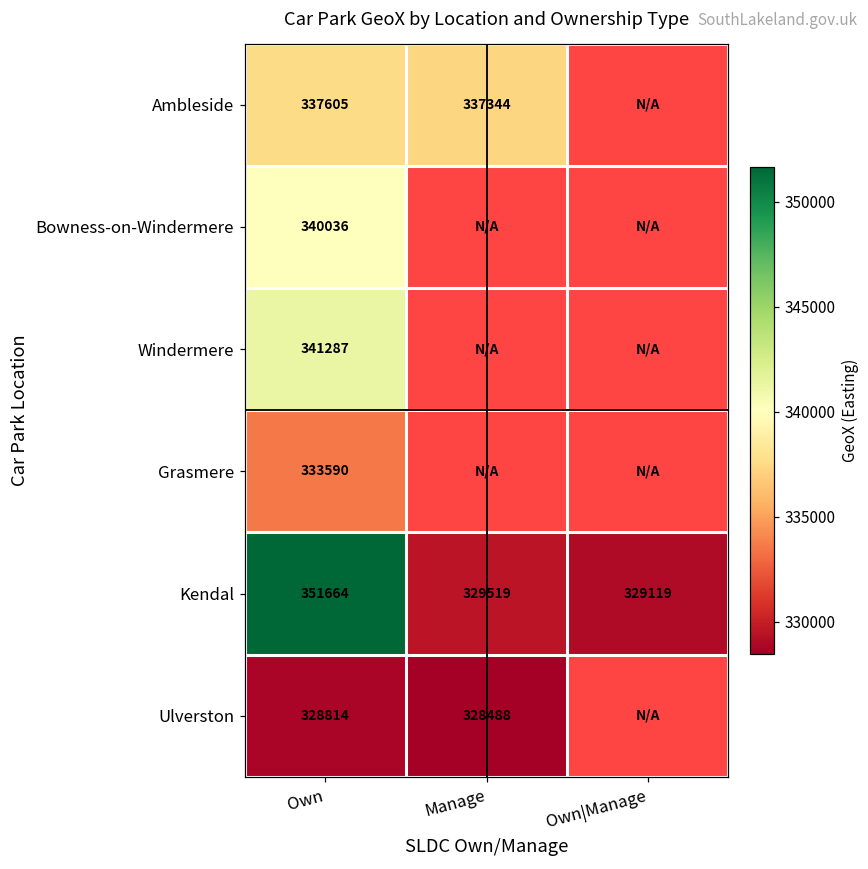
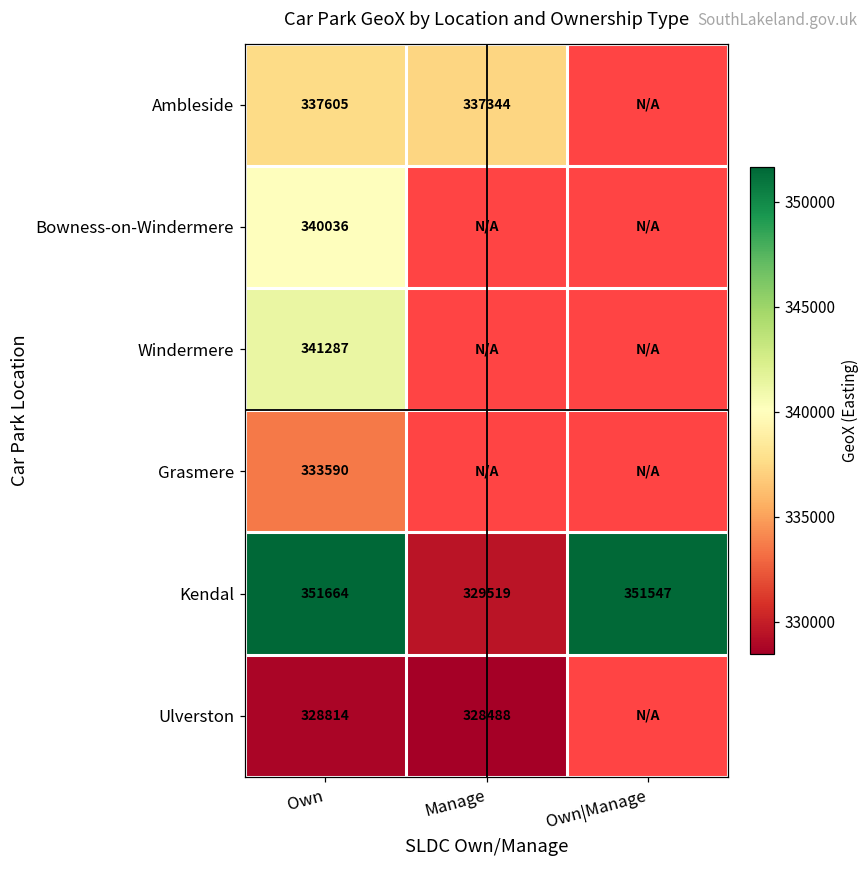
Kendal, Own|Manage: 329119 -> 351547
